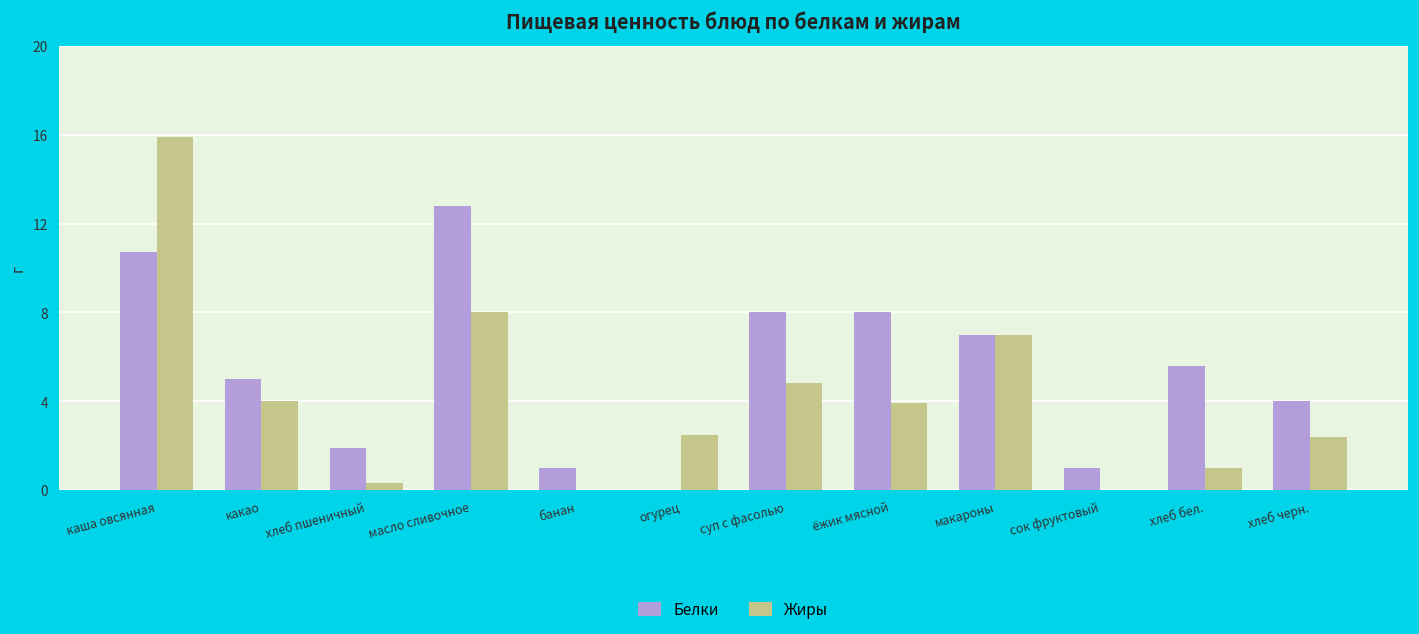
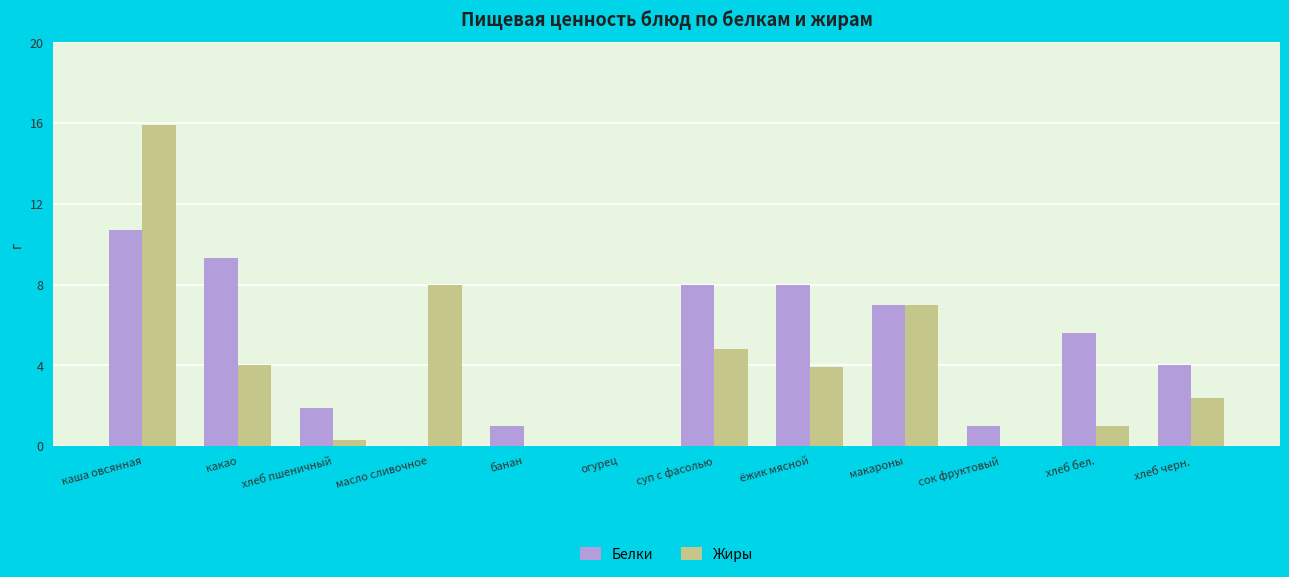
Белки, какао: 5.0 -> 9.3
Белки, масло сливочное: 12.8 -> 0.0
Жиры, огурец: 2.5 -> 0.0
